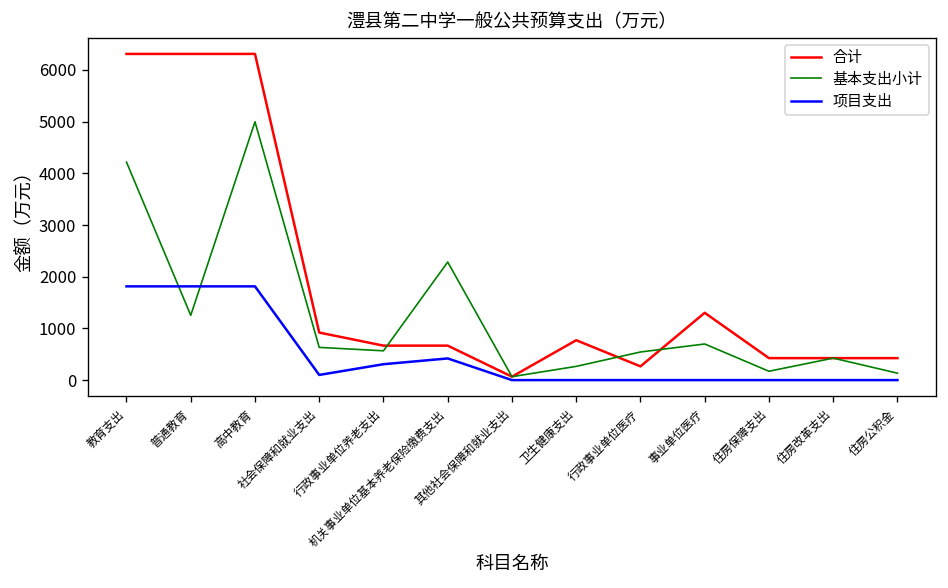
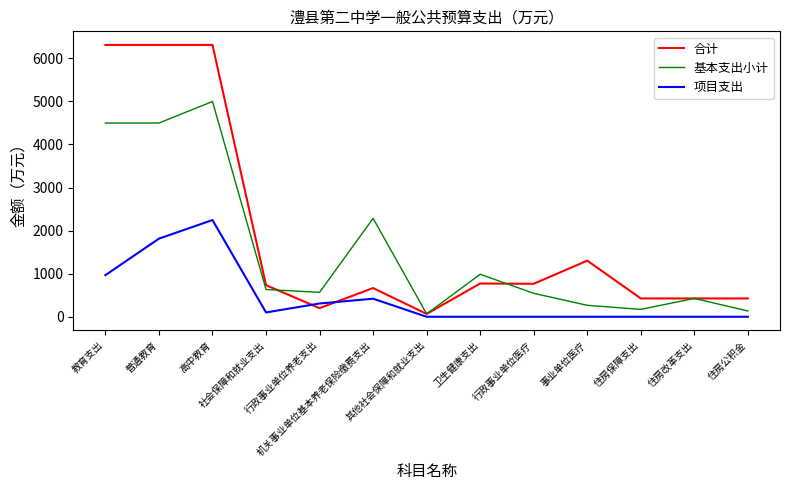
基本支出小计, 教育支出: 4200 -> 4500
项目支出, 教育支出: 1800 -> 1000
基本支出小计, 普通教育: 1300 -> 4500
项目支出, 高中教育: 1800 -> 2200
合计, 社会保障和就业支出: 900 -> 700
合计, 行政事业单位养老支出: 700 -> 200
基本支出小计, 卫生健康支出: 300 -> 1000
合计, 行政事业单位医疗: 300 -> 800
基本支出小计, 事业单位医疗: 700 -> 300
